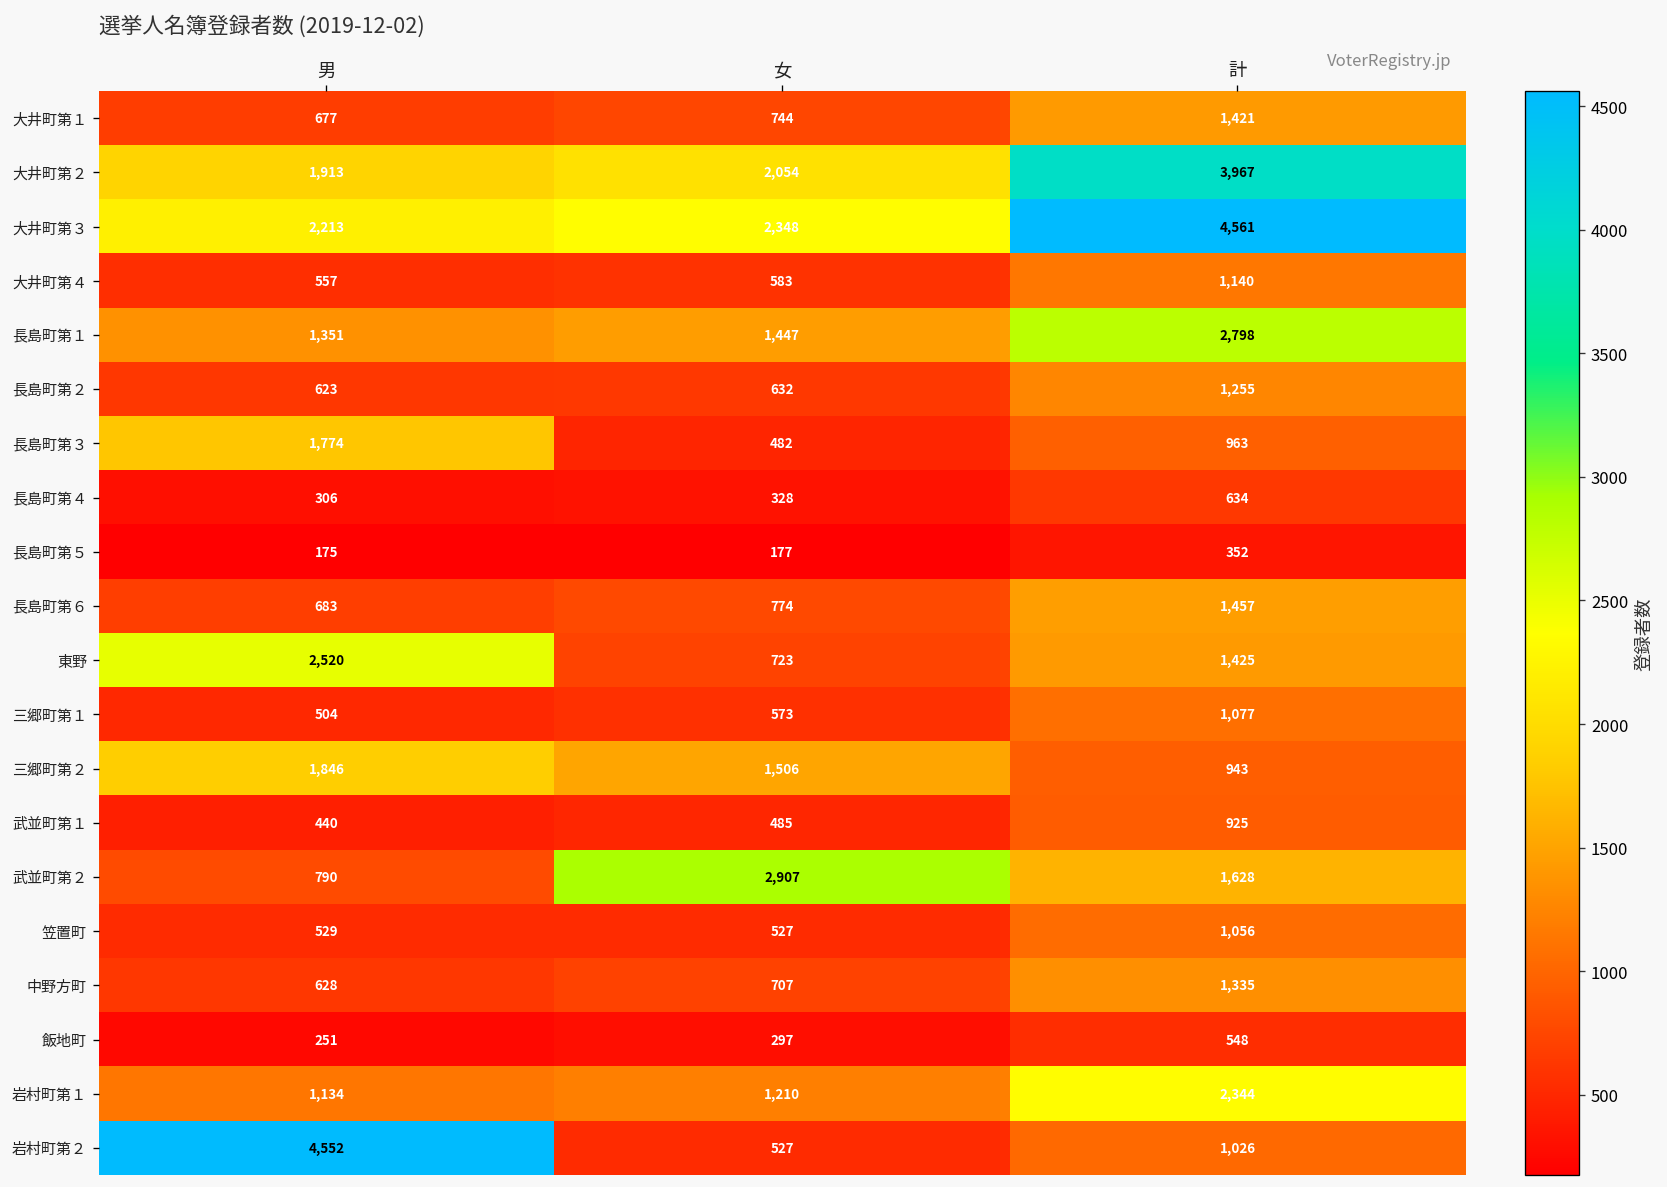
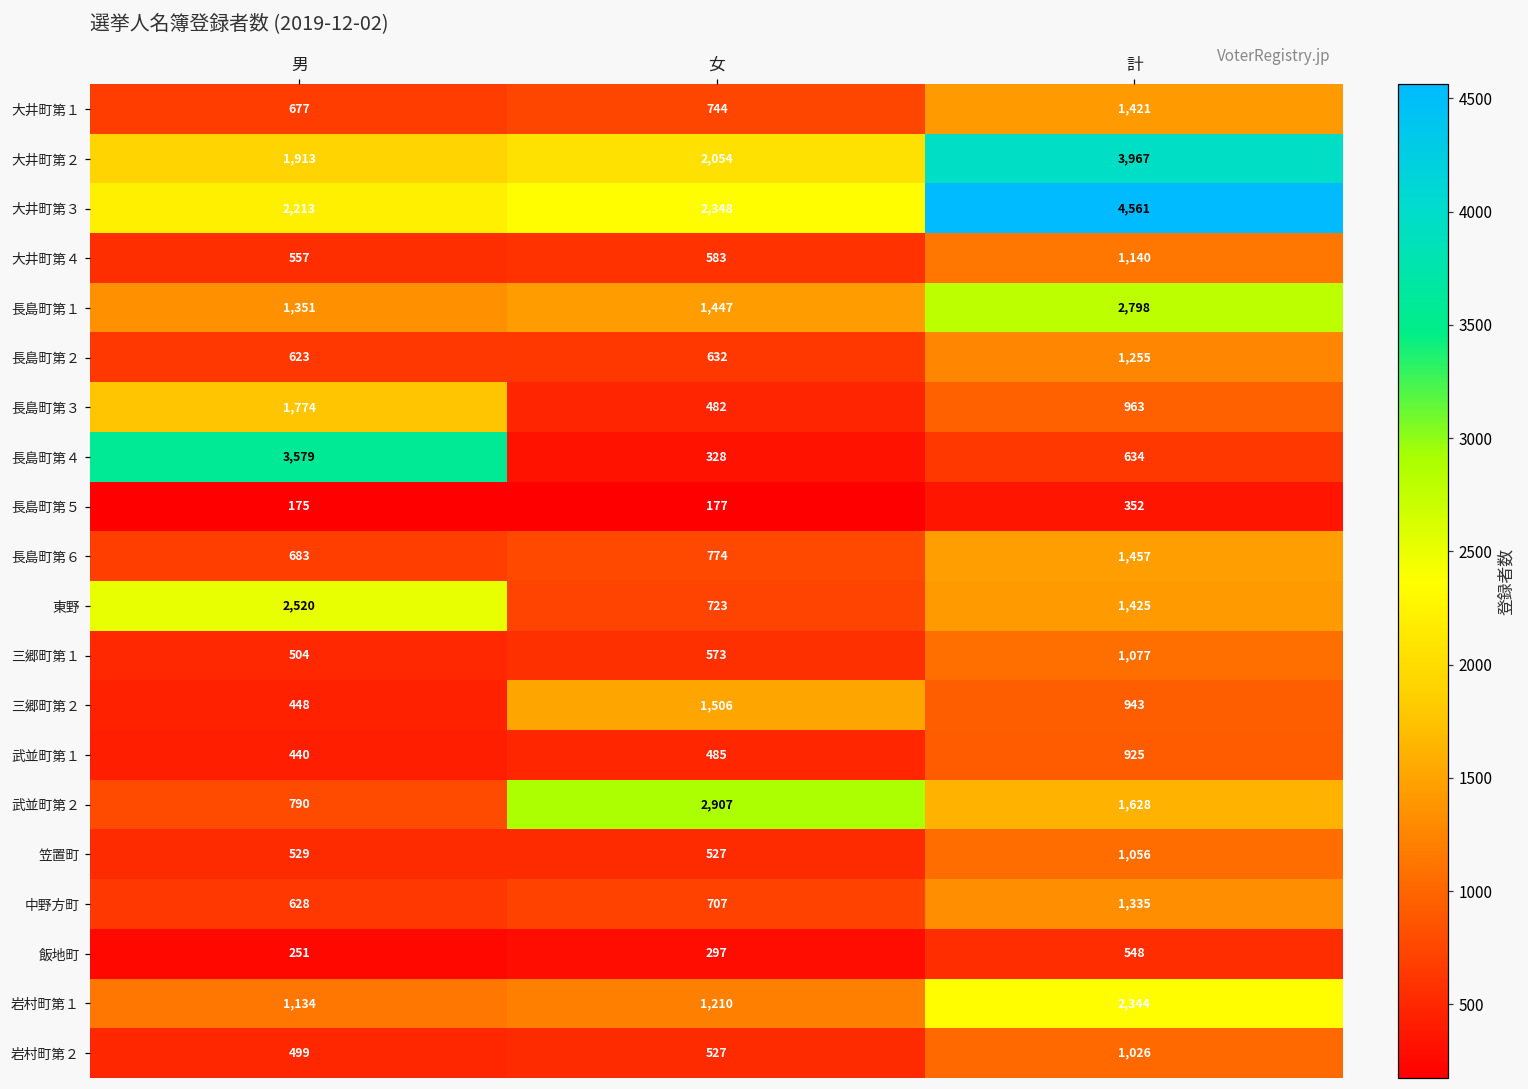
長島町第４, 男: 306 -> 3,579
三郷町第２, 男: 1,846 -> 448
岩村町第２, 男: 4,552 -> 499
